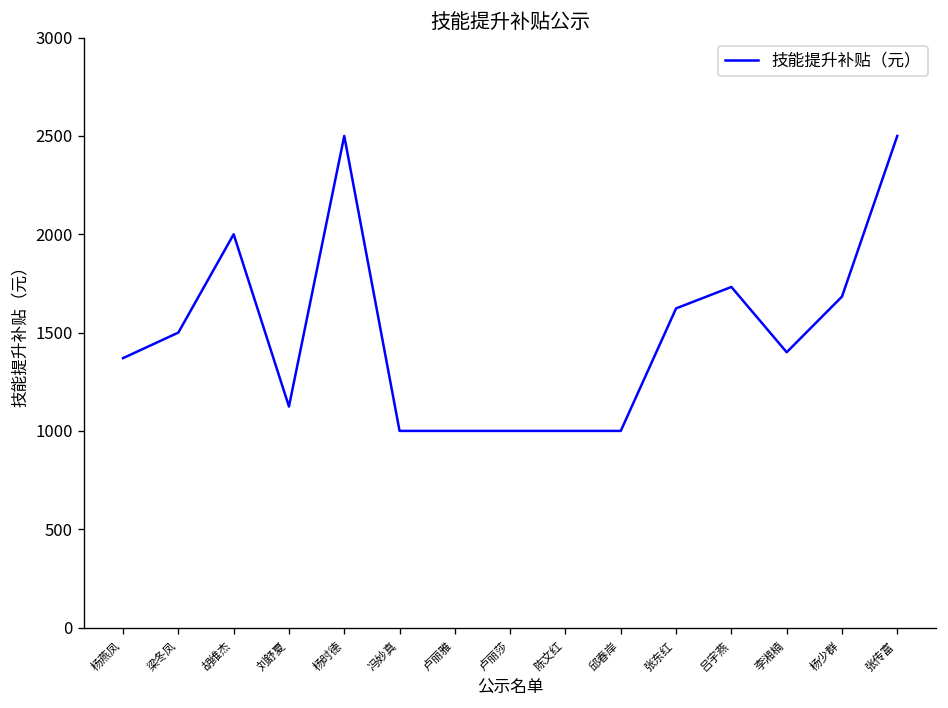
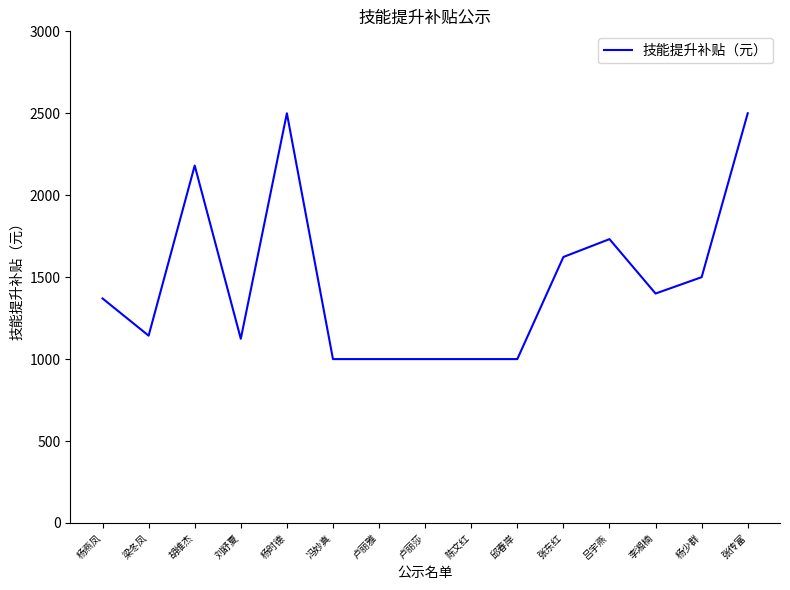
梁冬凤: 1500 -> 1140
胡维杰: 2000 -> 2180
杨少群: 1680 -> 1500
